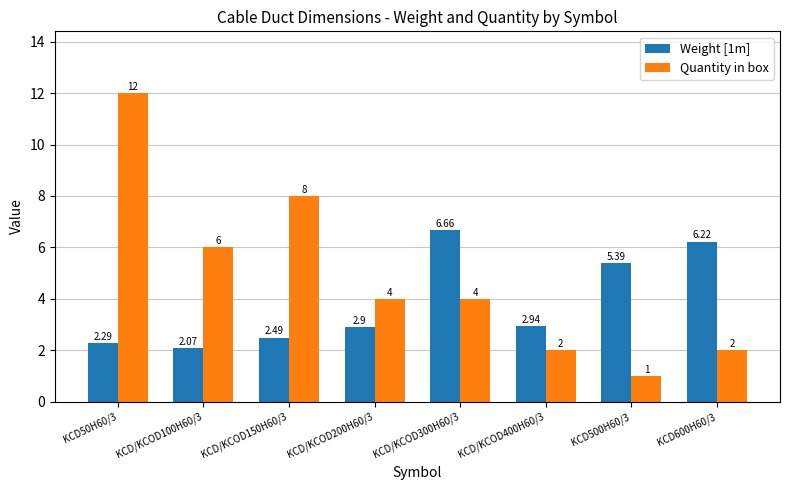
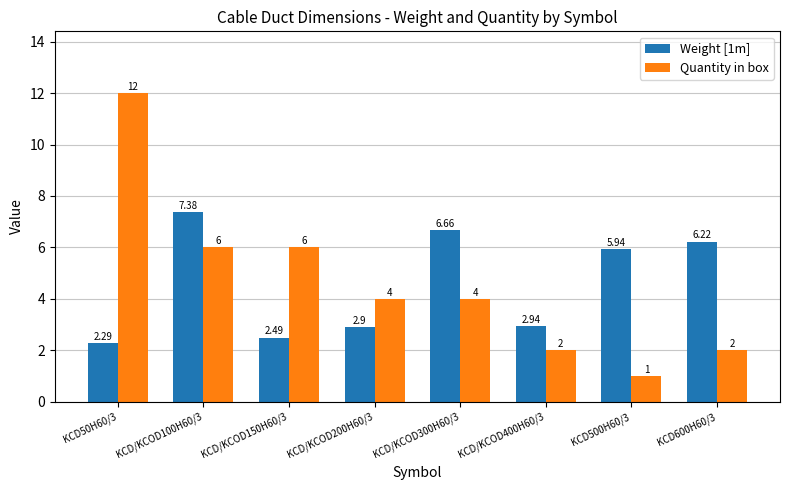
Weight [1m], KCD/KCOD100H60/3: 2.07 -> 7.38
Quantity in box, KCD/KCOD150H60/3: 8 -> 6
Weight [1m], KCD500H60/3: 5.39 -> 5.94
